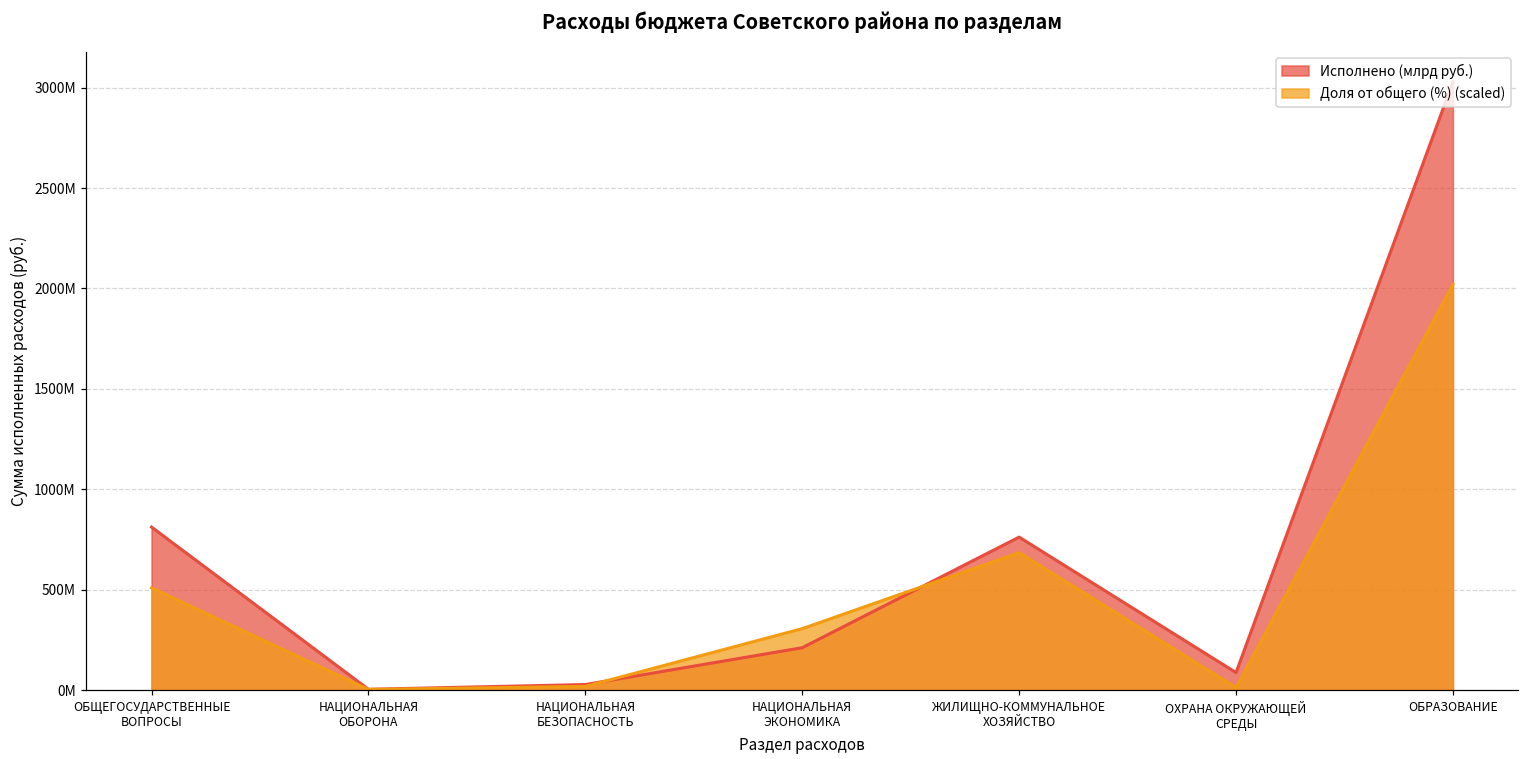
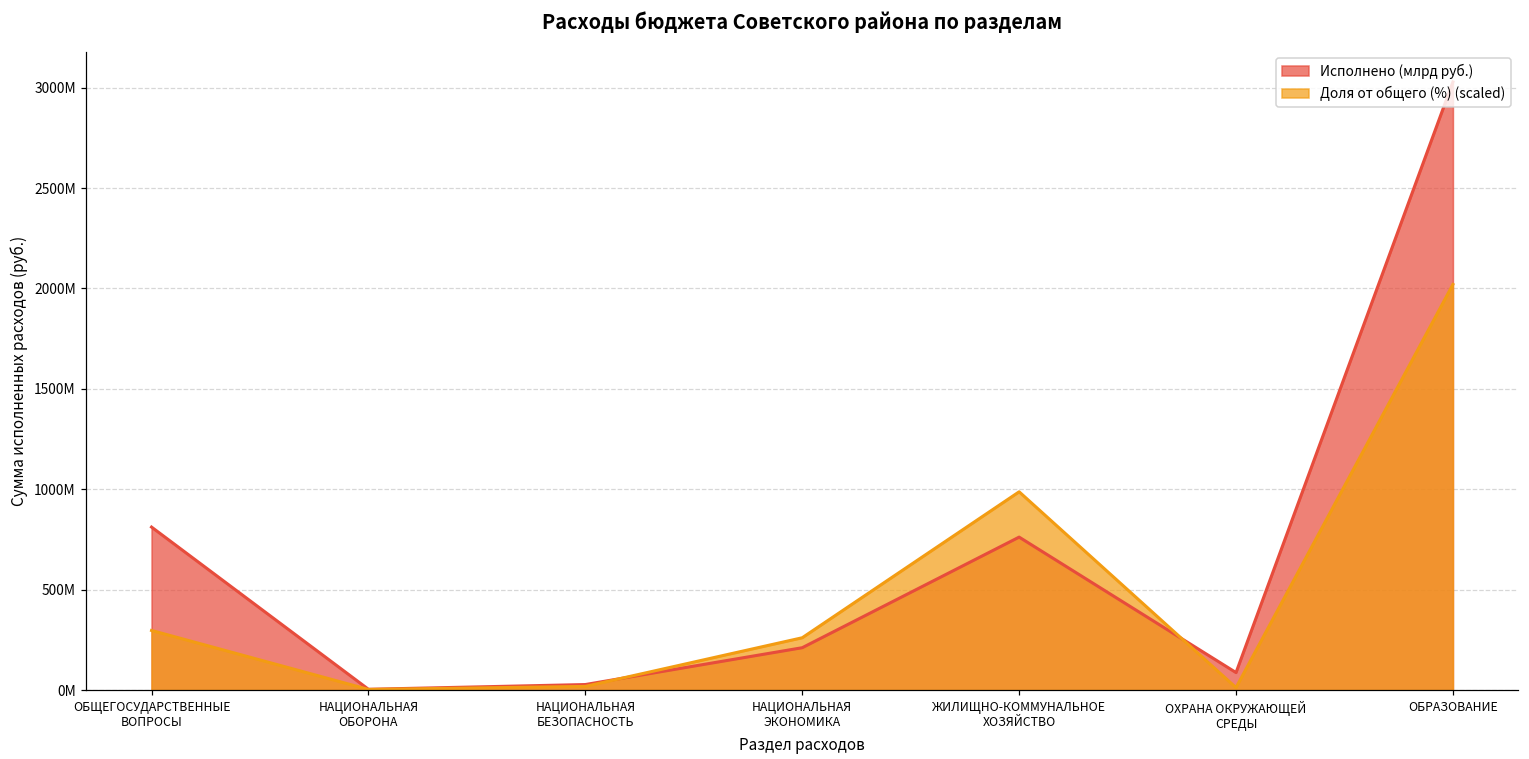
Доля от общего (%) (scaled), ОБЩЕГОСУДАРСТВЕННЫЕ ВОПРОСЫ: 510000000 -> 300000000
Доля от общего (%) (scaled), НАЦИОНАЛЬНАЯ ЭКОНОМИКА: 310000000 -> 260000000
Доля от общего (%) (scaled), ЖИЛИЩНО-КОММУНАЛЬНОЕ ХОЗЯЙСТВО: 680000000 -> 990000000
